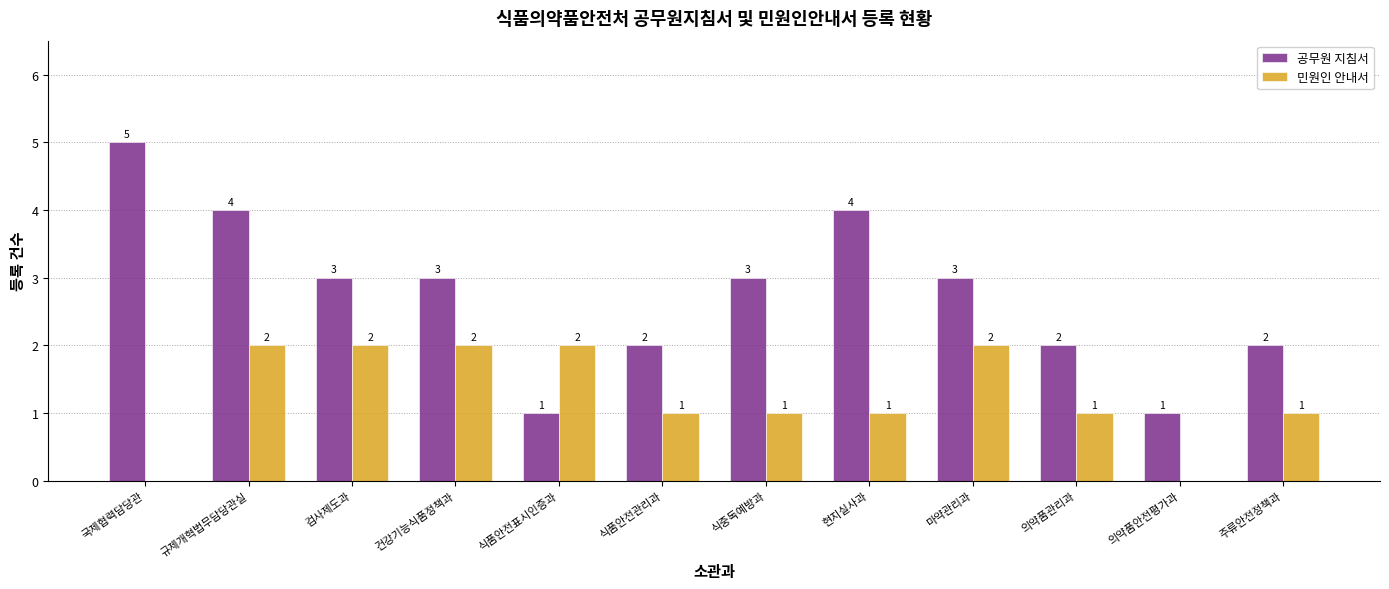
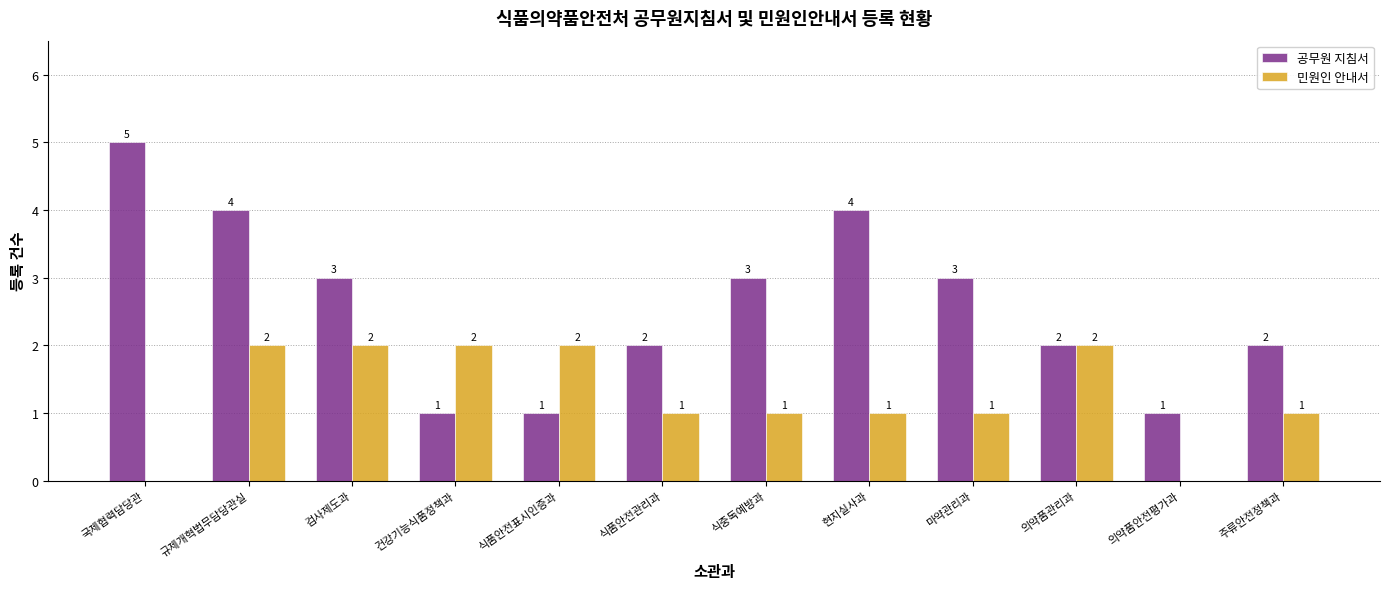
공무원 지침서, 건강기능식품정책과: 3 -> 1
민원인 안내서, 마약관리과: 2 -> 1
민원인 안내서, 의약품관리과: 1 -> 2
